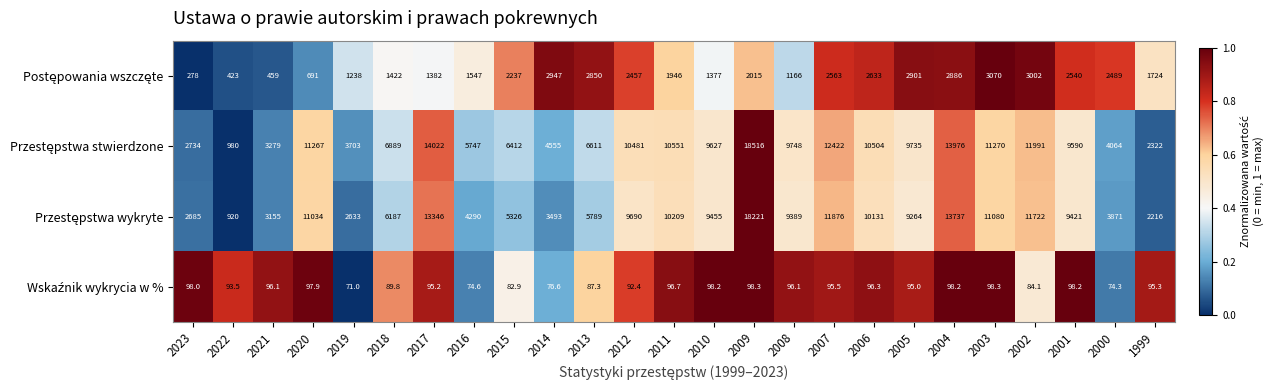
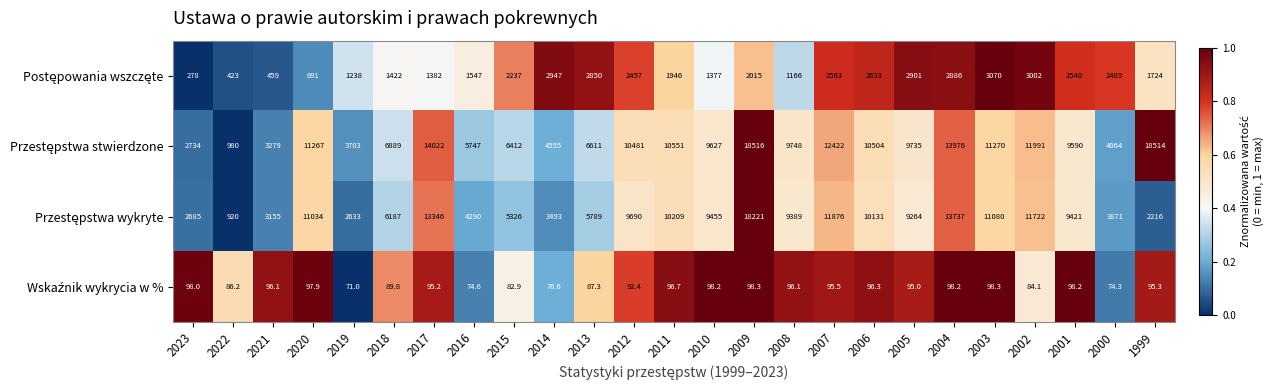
Przestępstwa stwierdzone, 1999: 2322 -> 18514
Wskaźnik wykrycia w %, 2022: 93.5 -> 86.2
